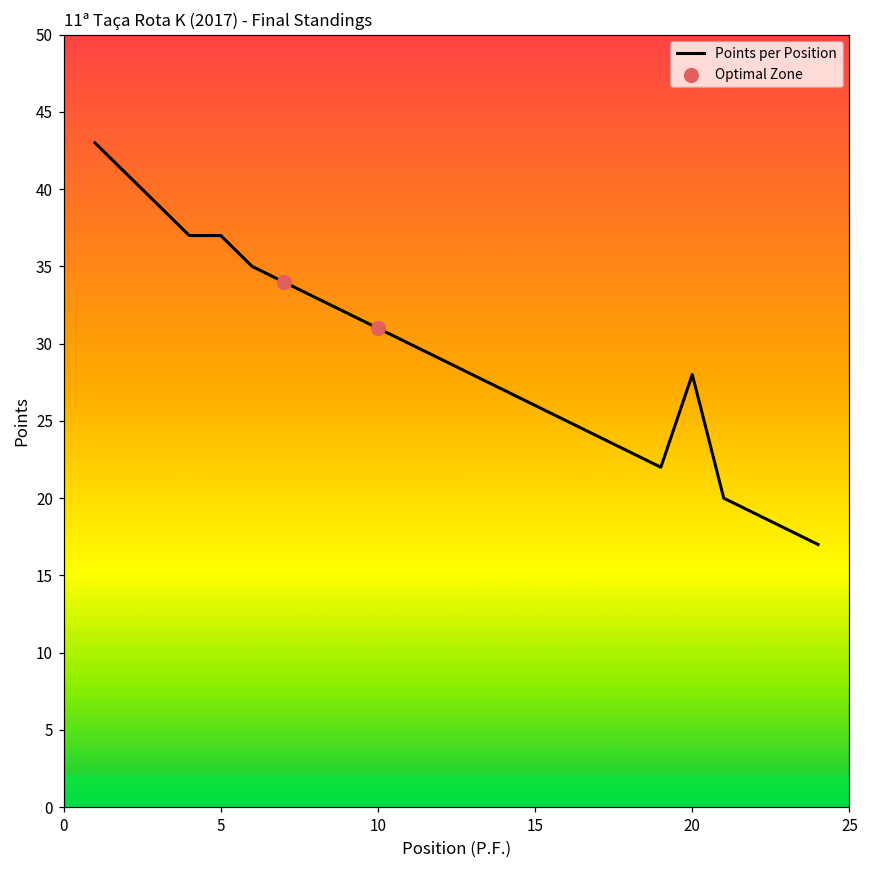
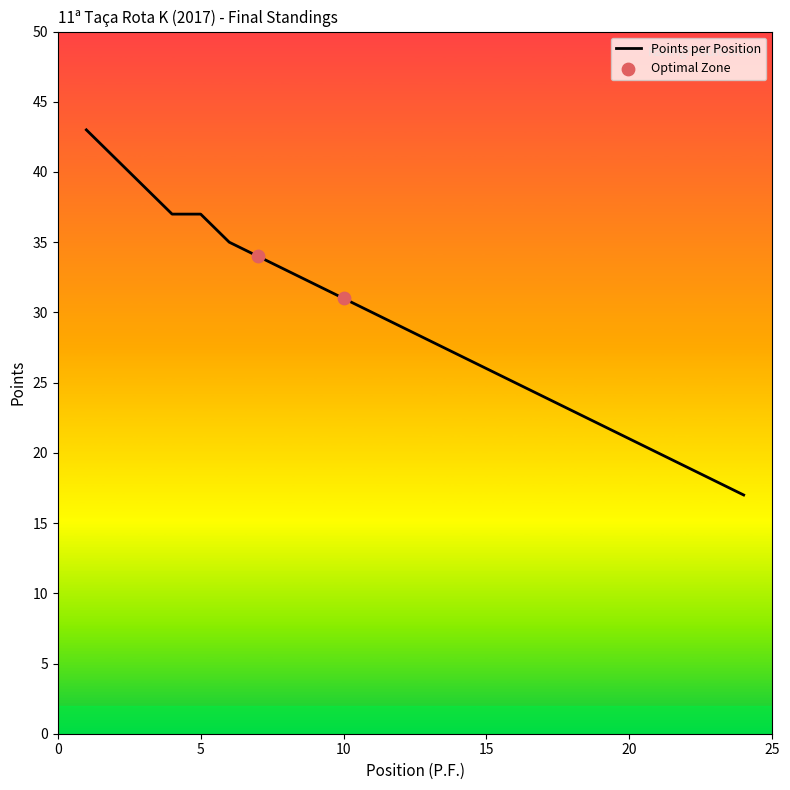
Points per Position, 20: 28 -> 21
